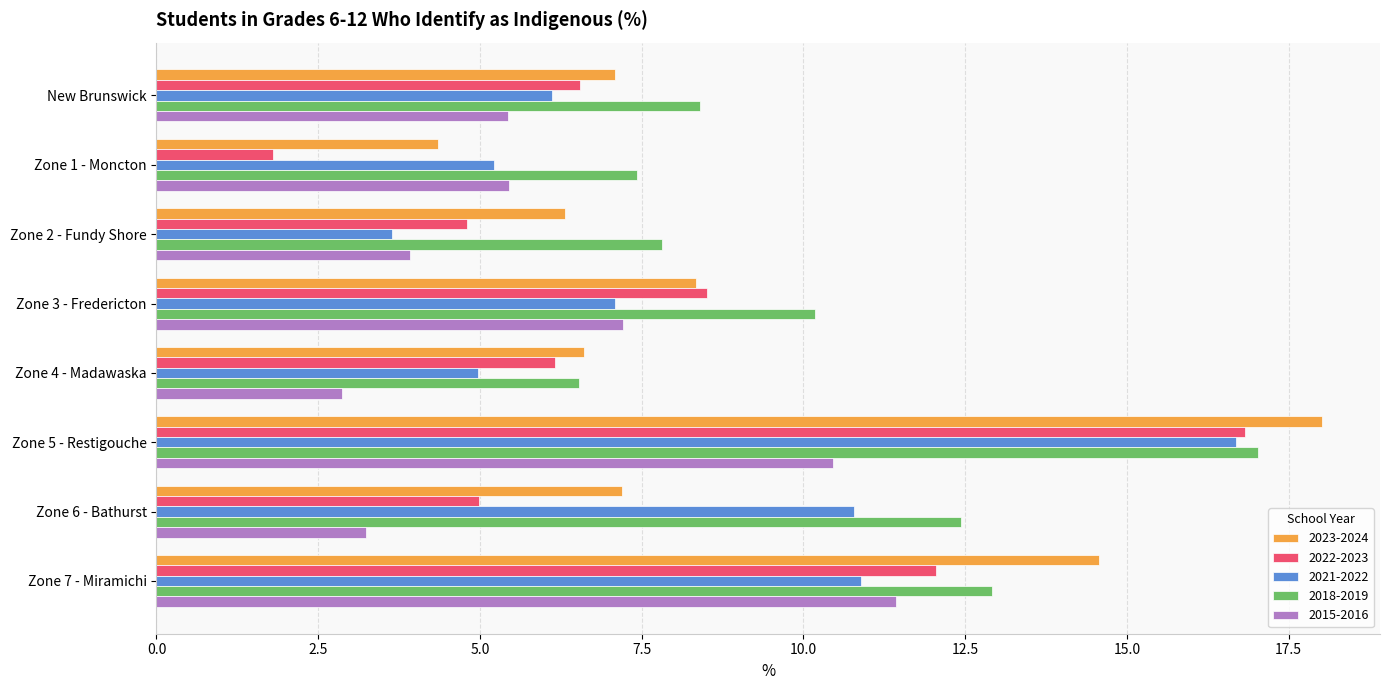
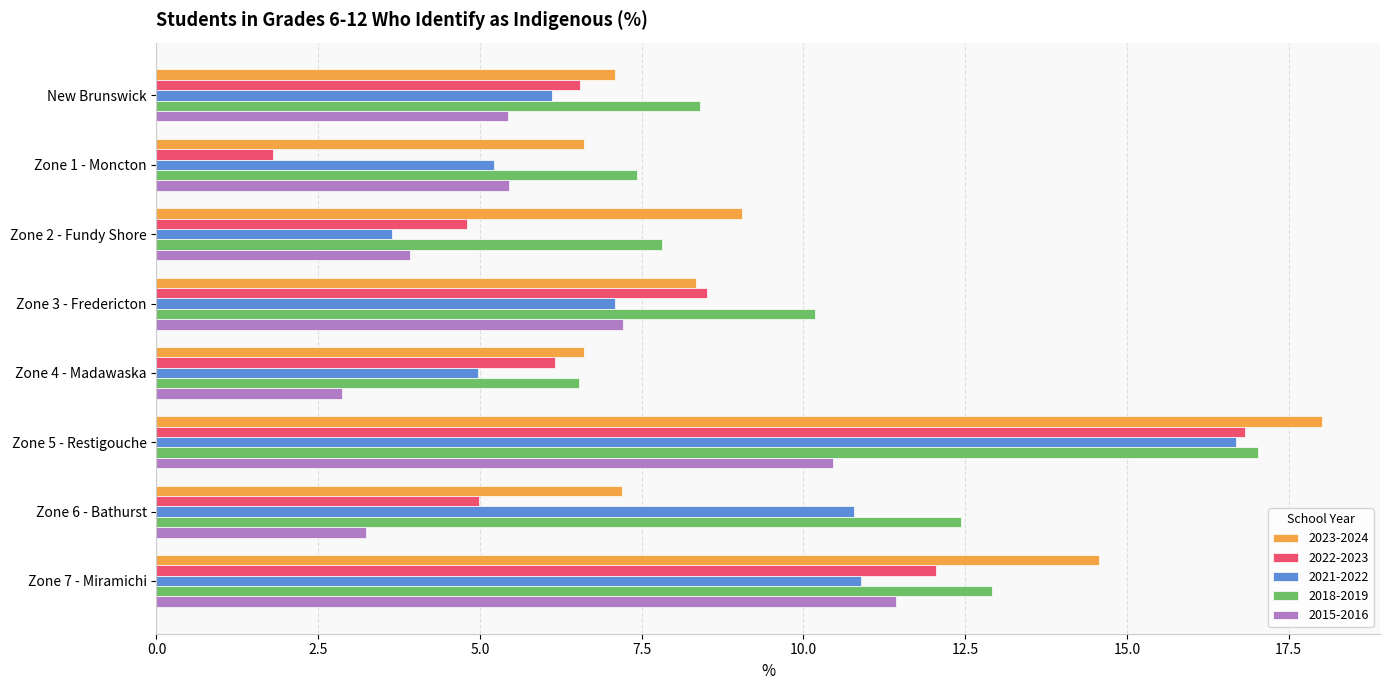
2023-2024, Zone 1 - Moncton: 4.4 -> 6.6
2023-2024, Zone 2 - Fundy Shore: 6.3 -> 9.0
